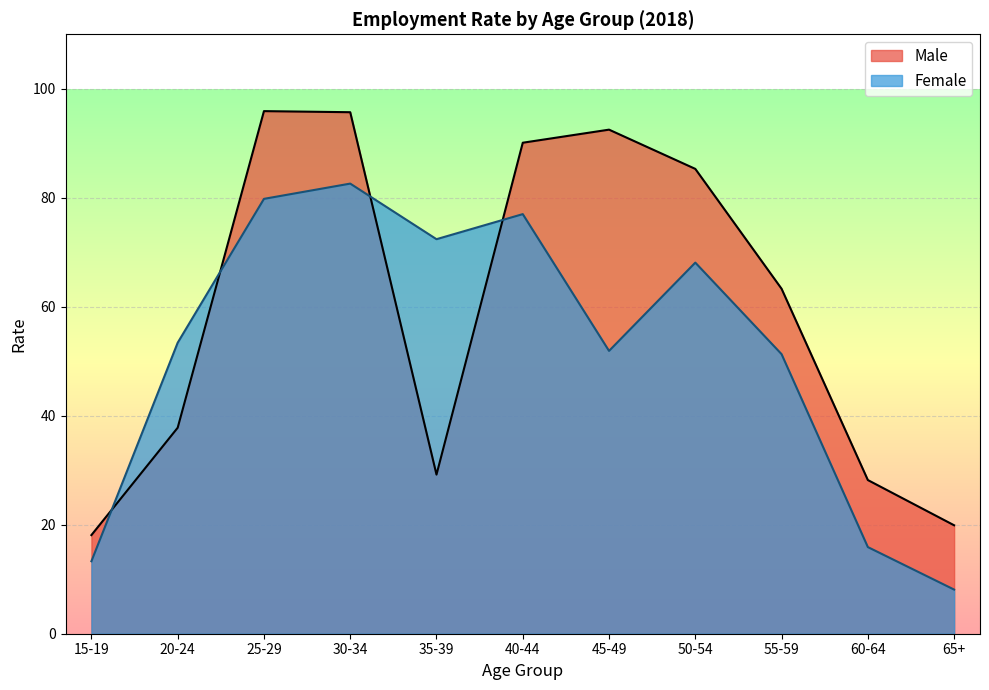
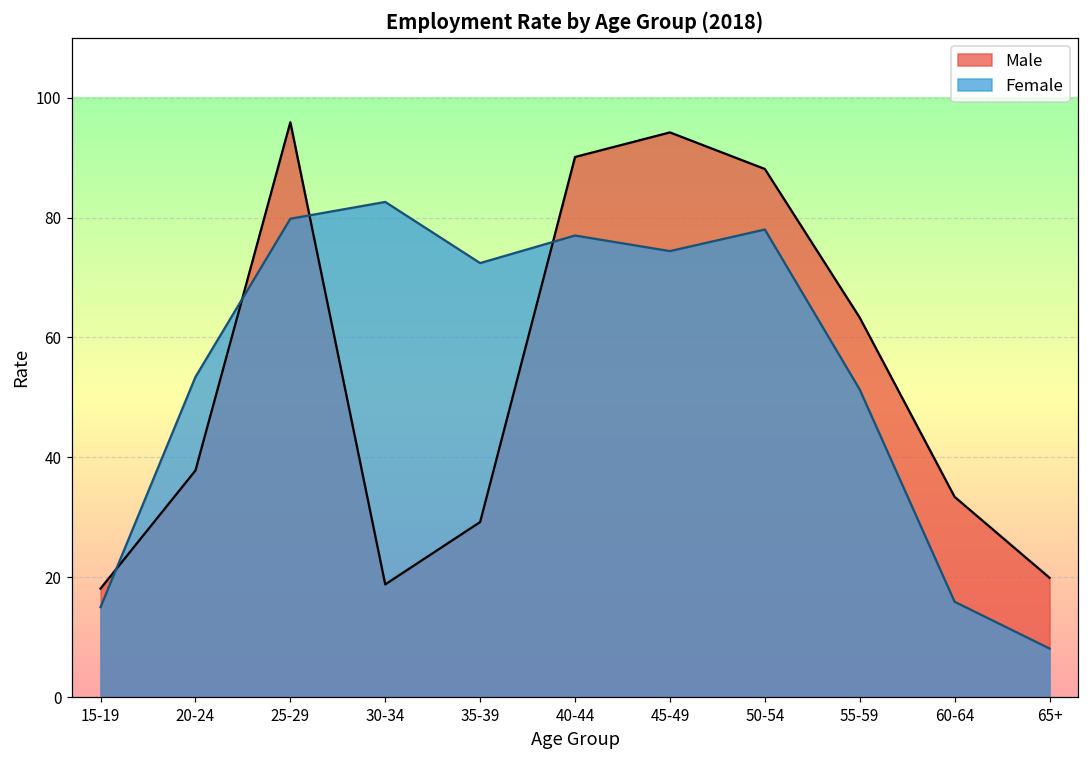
Female, 15-19: 13 -> 15
Male, 30-34: 96 -> 19
Male, 45-49: 93 -> 94
Female, 45-49: 52 -> 74
Male, 50-54: 85 -> 88
Female, 50-54: 68 -> 78
Male, 60-64: 28 -> 33
